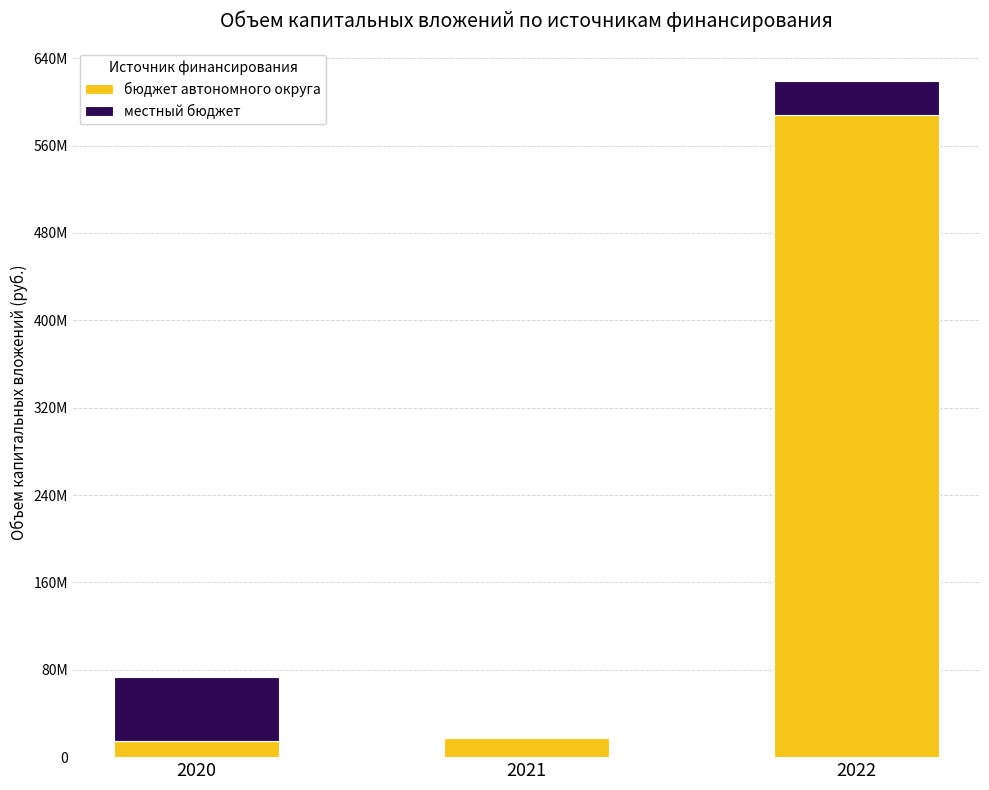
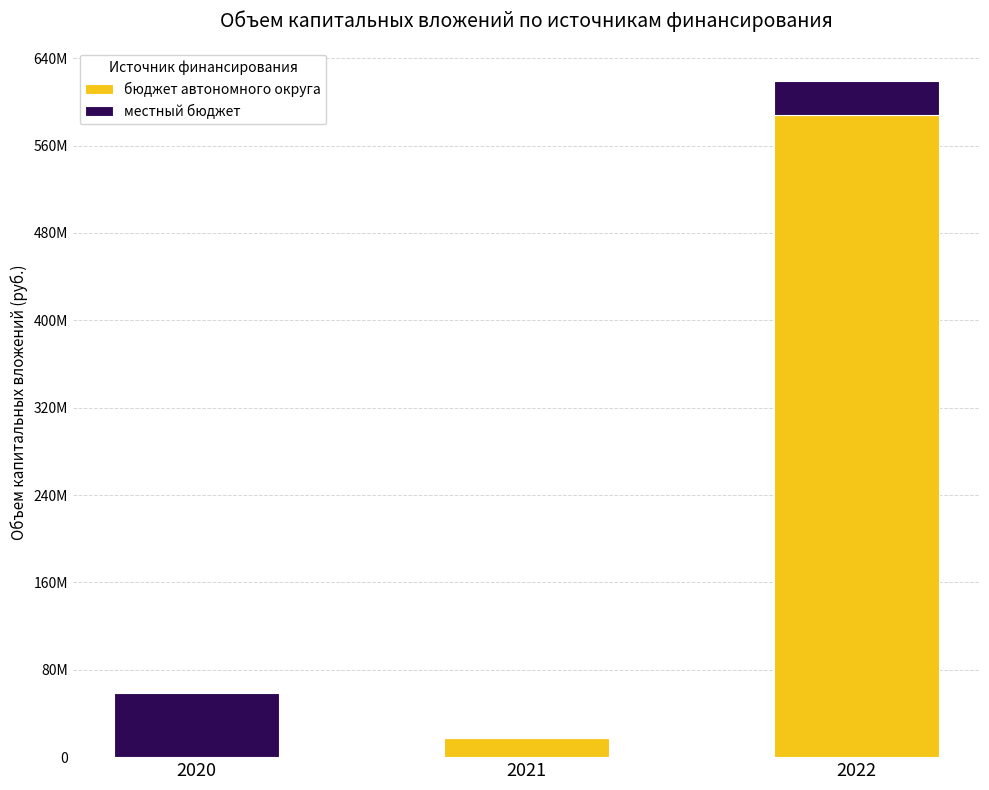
бюджет автономного округа, 2020: 15000000 -> 0
